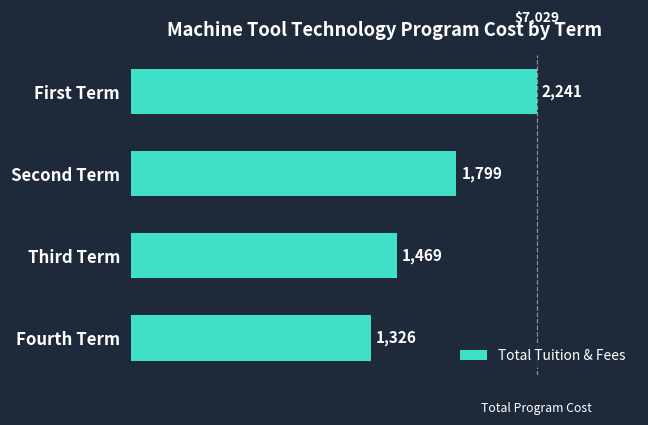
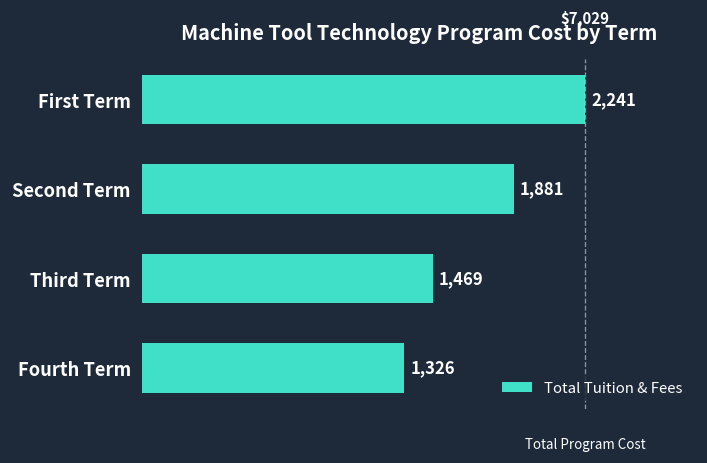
Second Term: 1,799 -> 1,881
